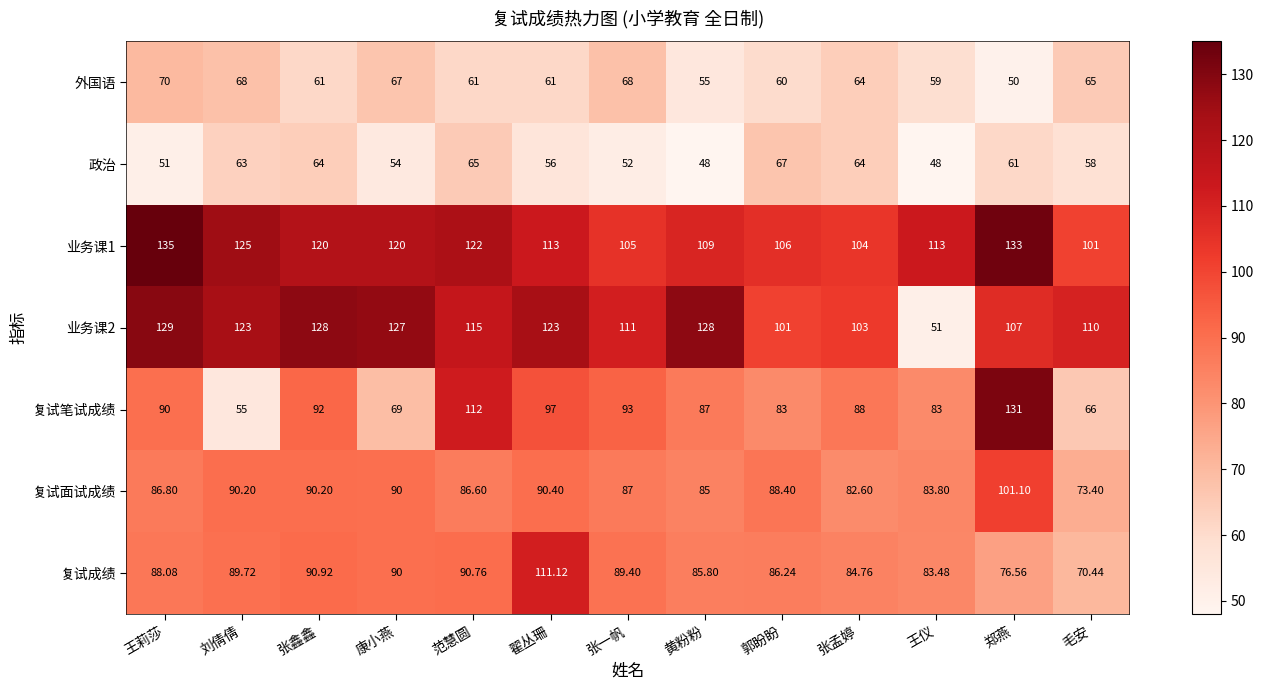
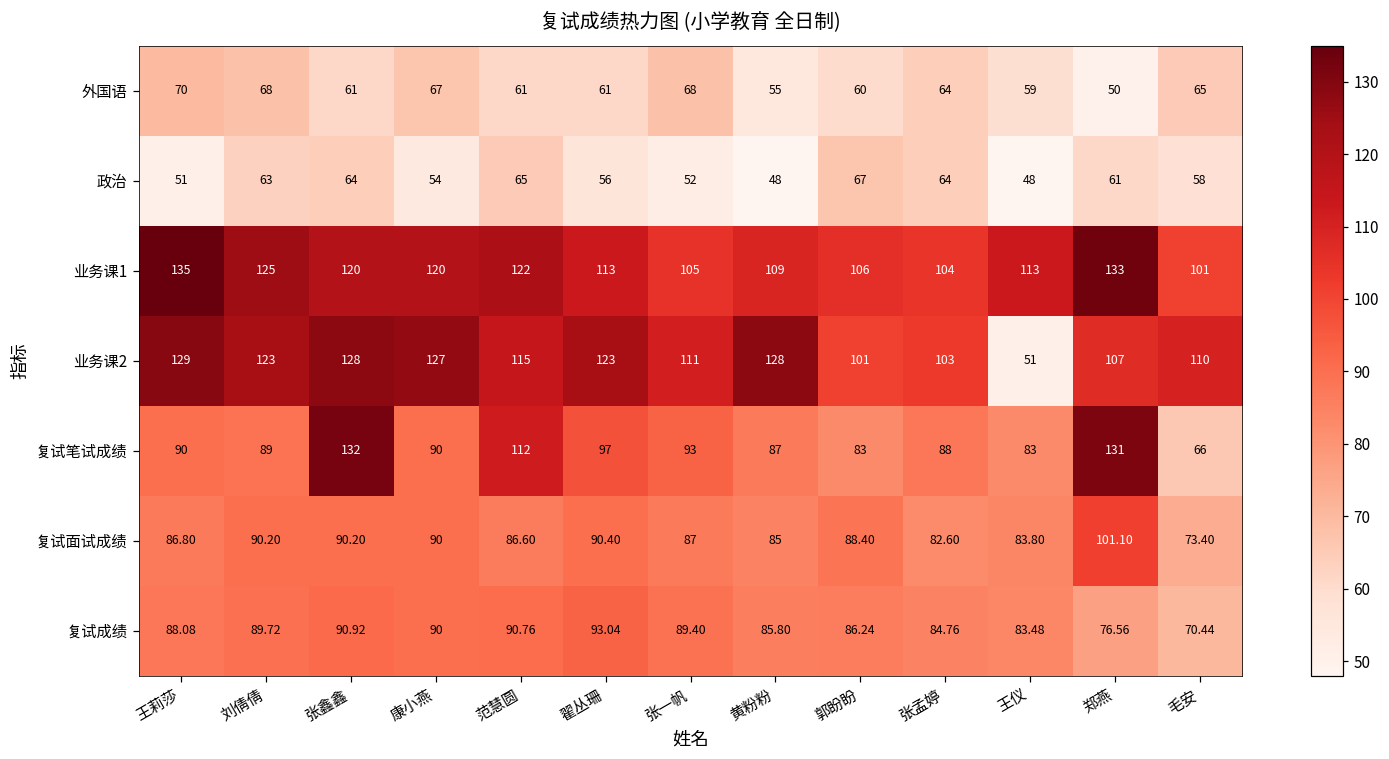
复试笔试成绩, 刘倩倩: 55 -> 89
复试笔试成绩, 张鑫鑫: 92 -> 132
复试笔试成绩, 康小燕: 69 -> 90
复试成绩, 翟丛珊: 111.12 -> 93.04
